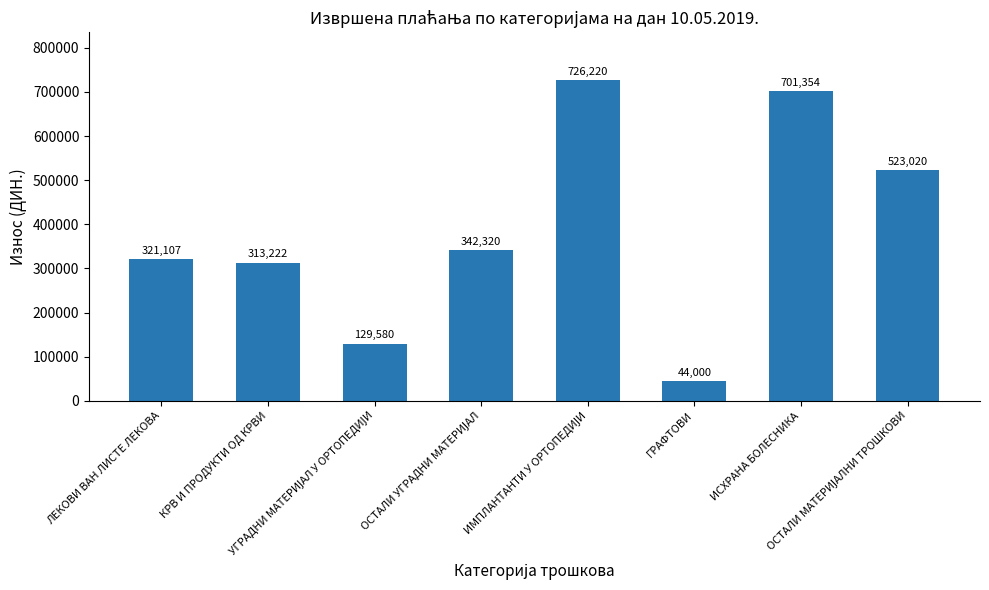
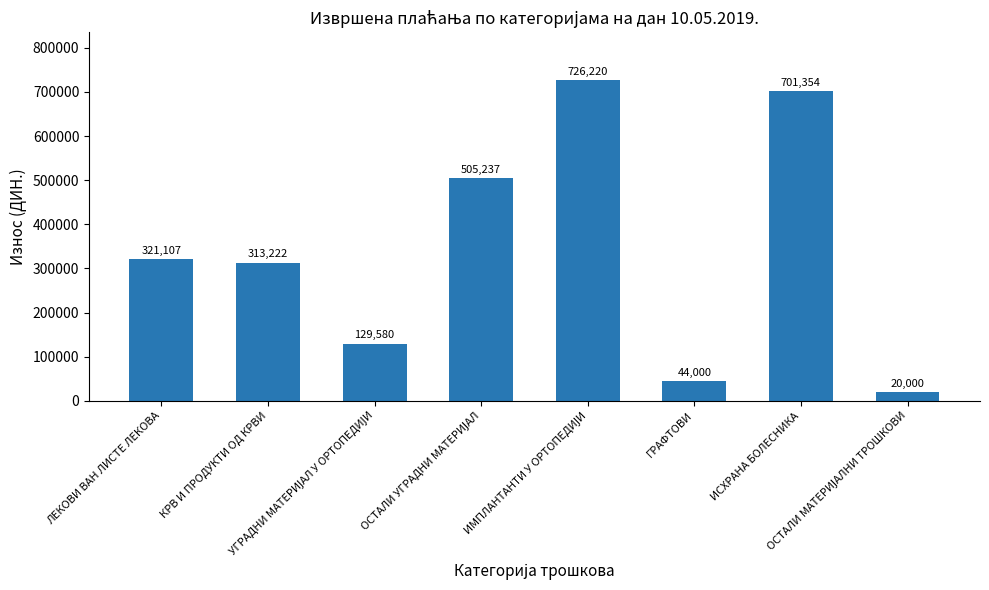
ОСТАЛИ УГРАДНИ МАТЕРИЈАЛ: 342,320 -> 505,237
ОСТАЛИ МАТЕРИЈАЛНИ ТРОШКОВИ: 523,020 -> 20,000
